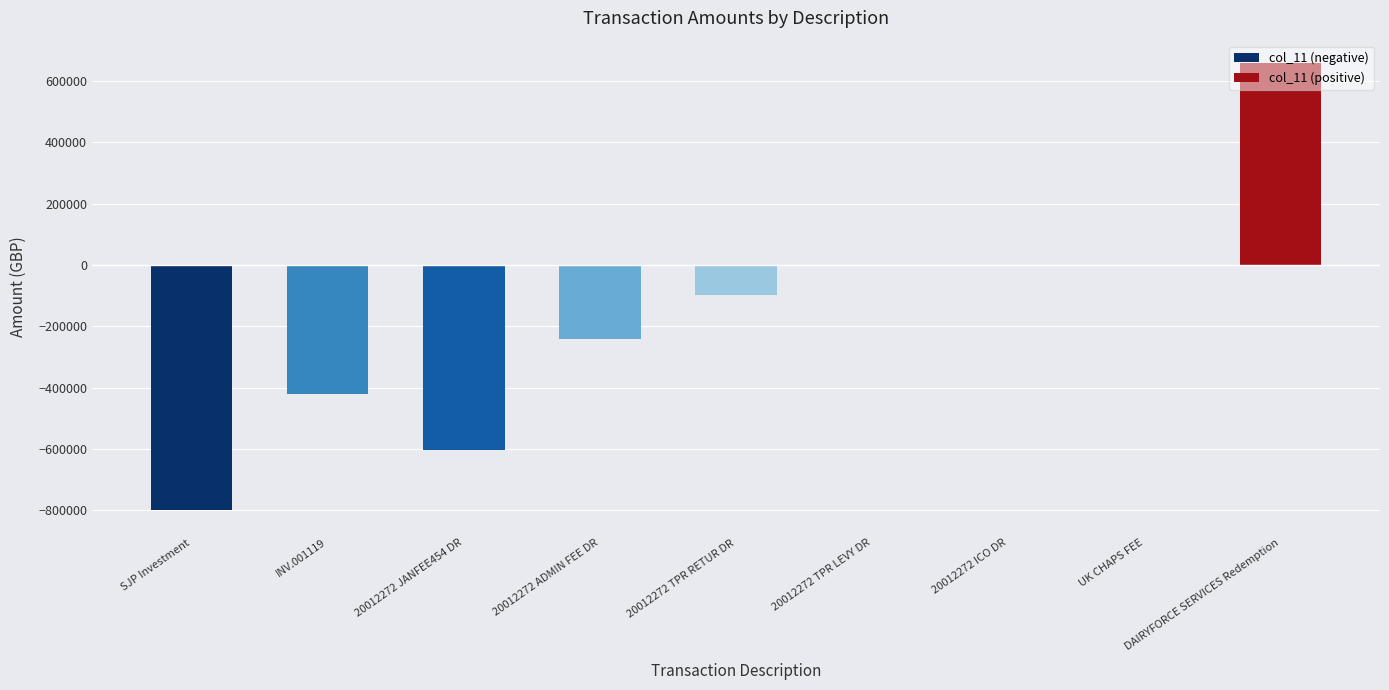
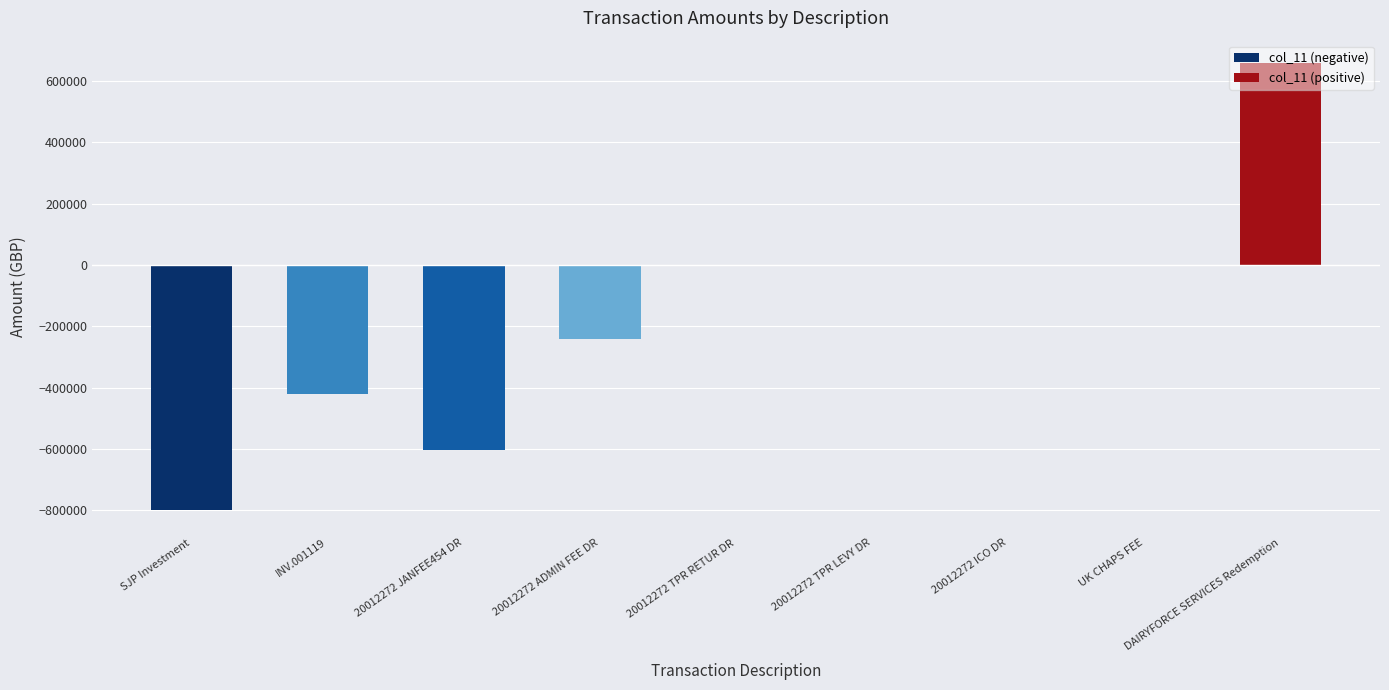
20012272 TPR RETUR DR: -100000 -> 0
